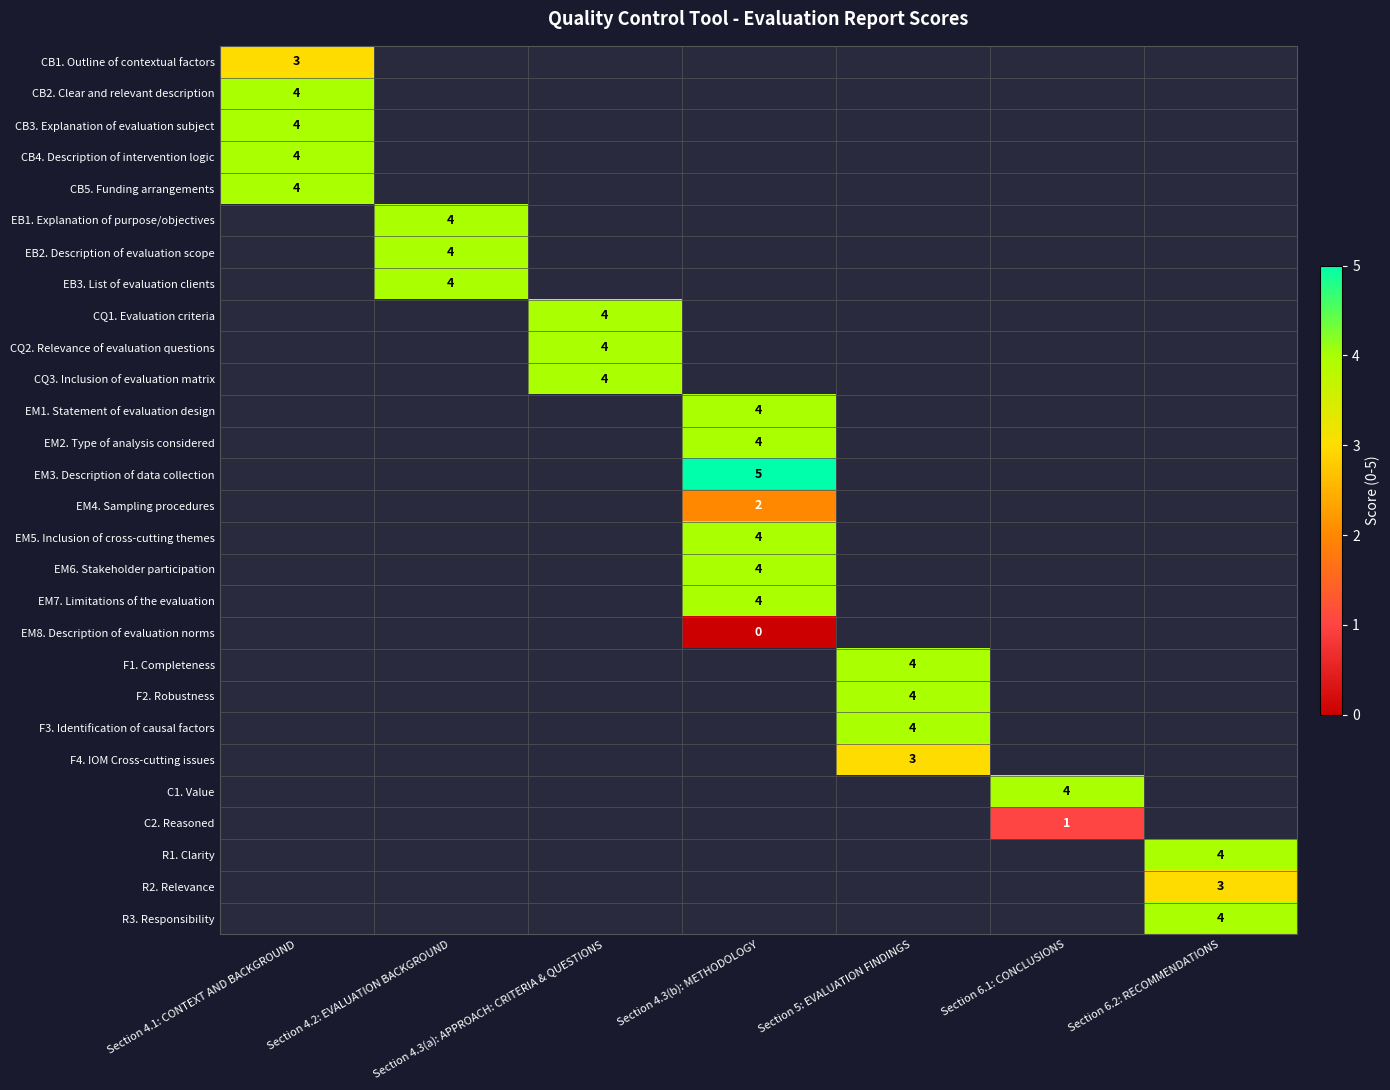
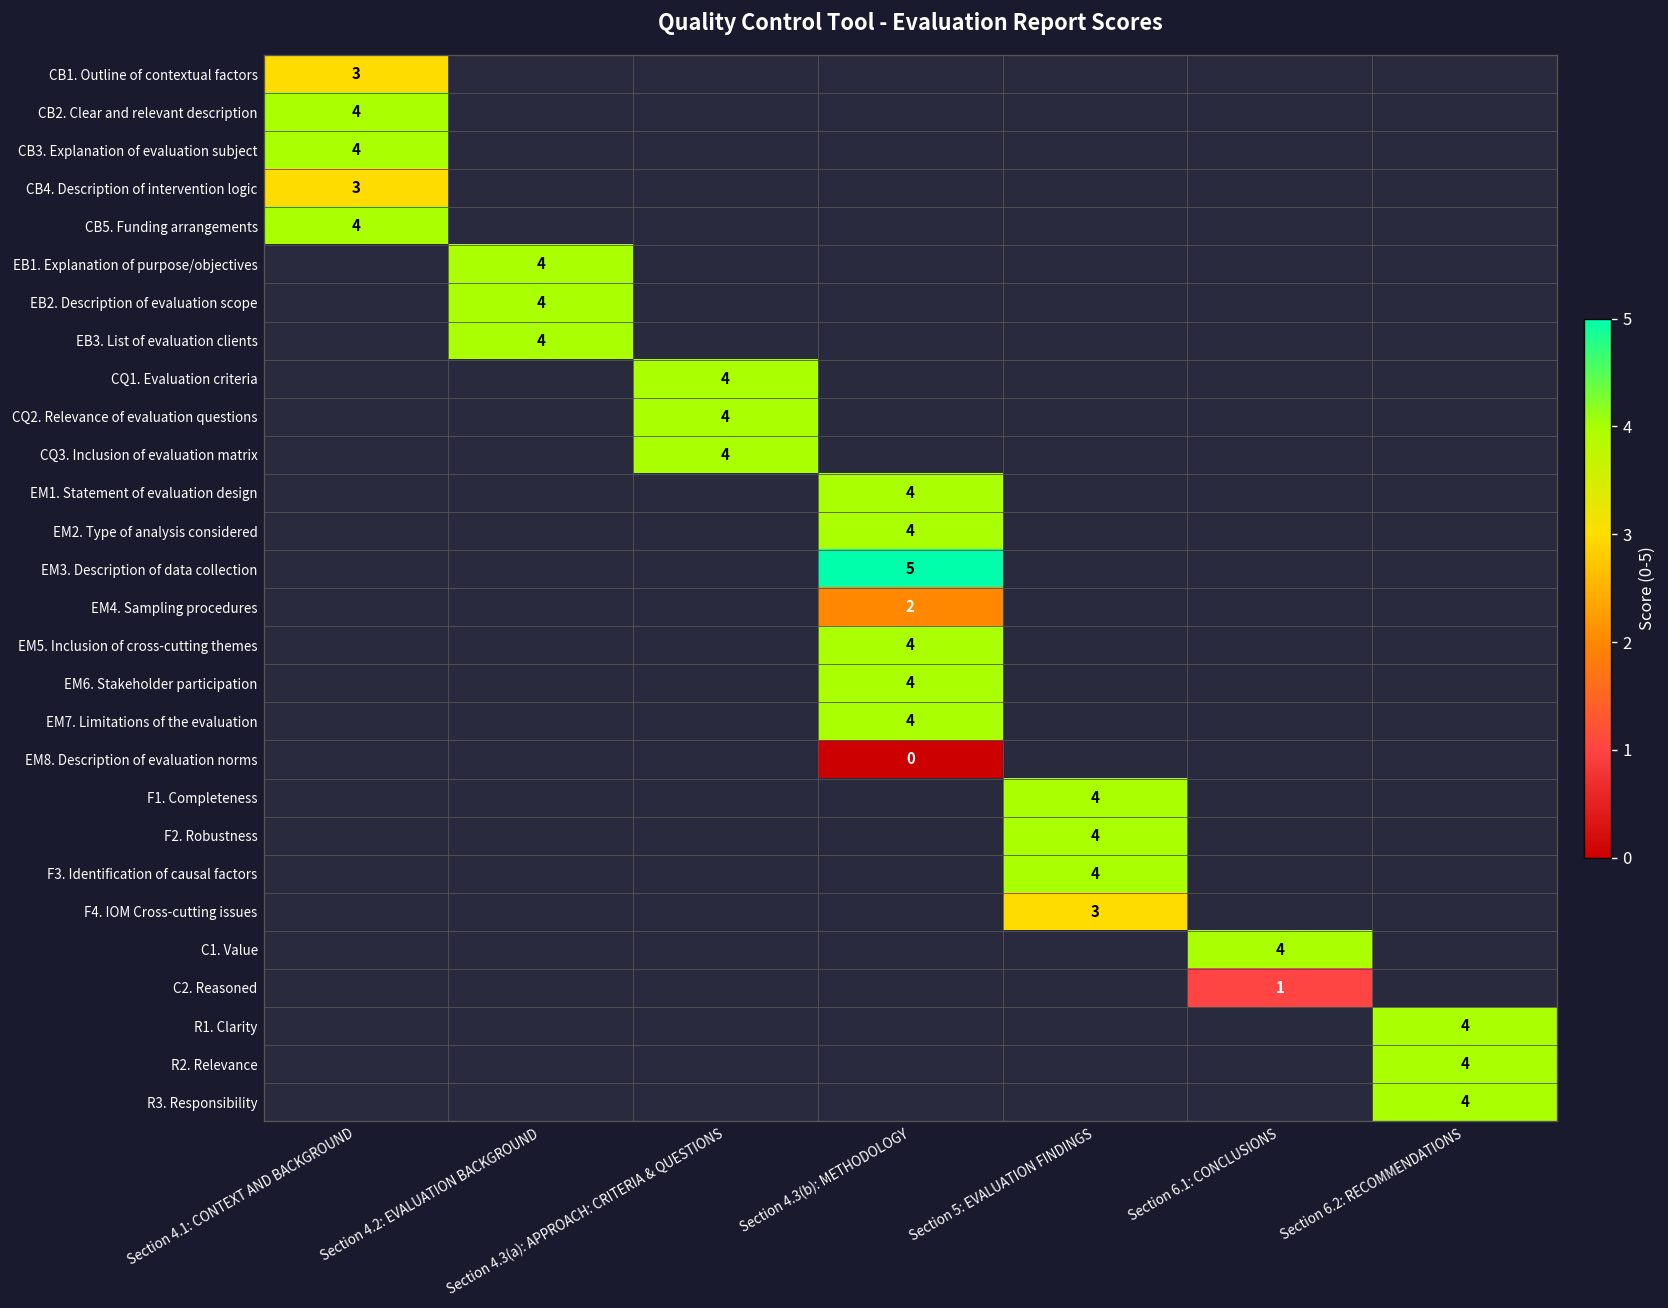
CB4. Description of intervention logic, Section 4.1: CONTEXT AND BACKGROUND: 4 -> 3
R2. Relevance, Section 6.2: RECOMMENDATIONS: 3 -> 4
